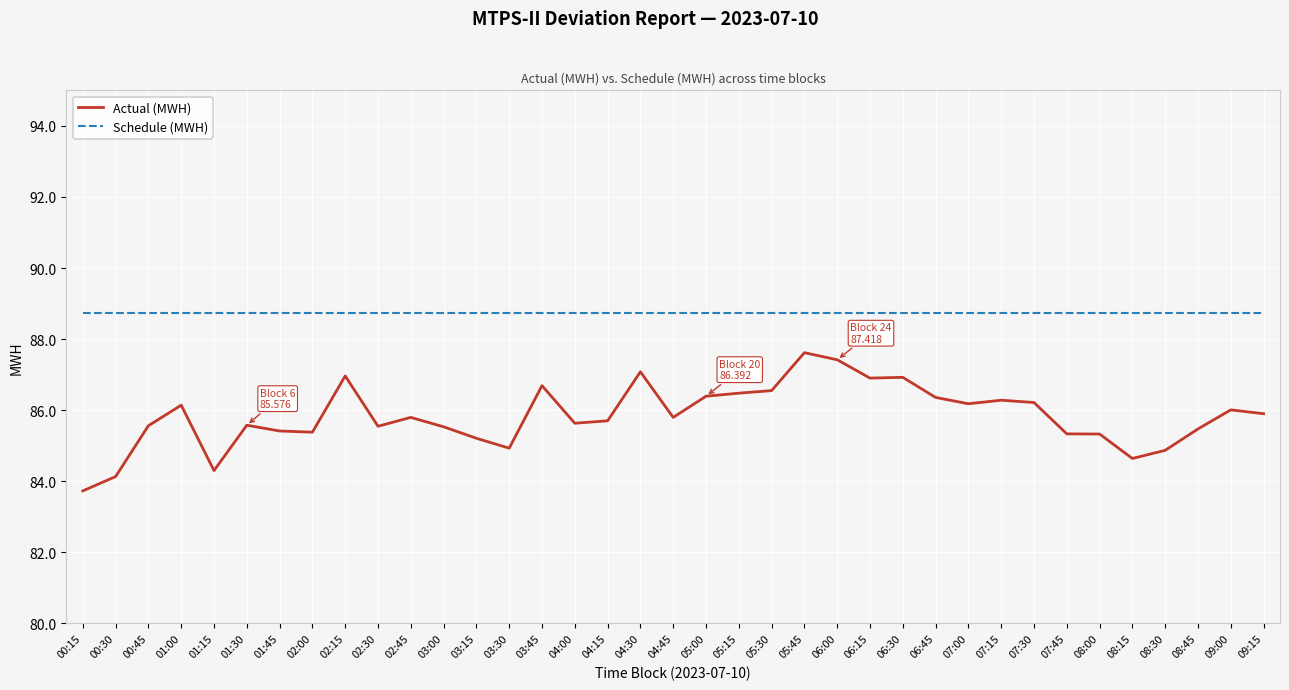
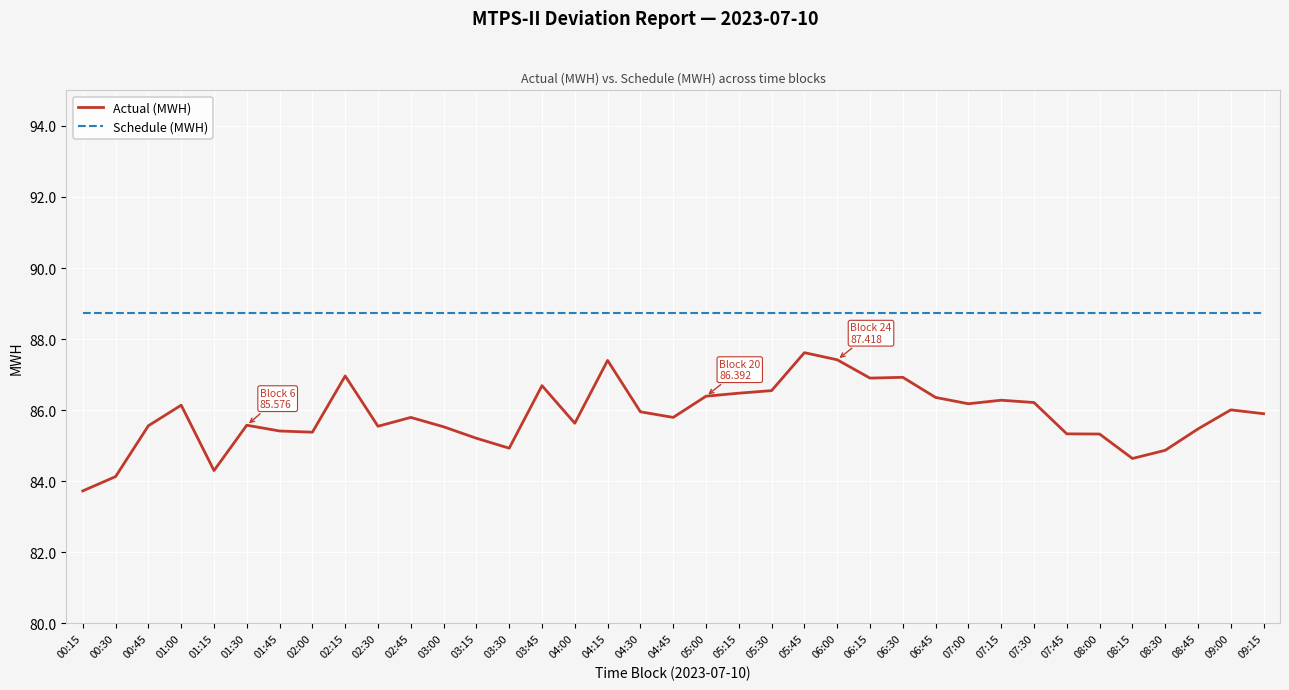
Actual (MWH), 04:15: 85.7 -> 87.4
Actual (MWH), 04:30: 87.1 -> 86.0
